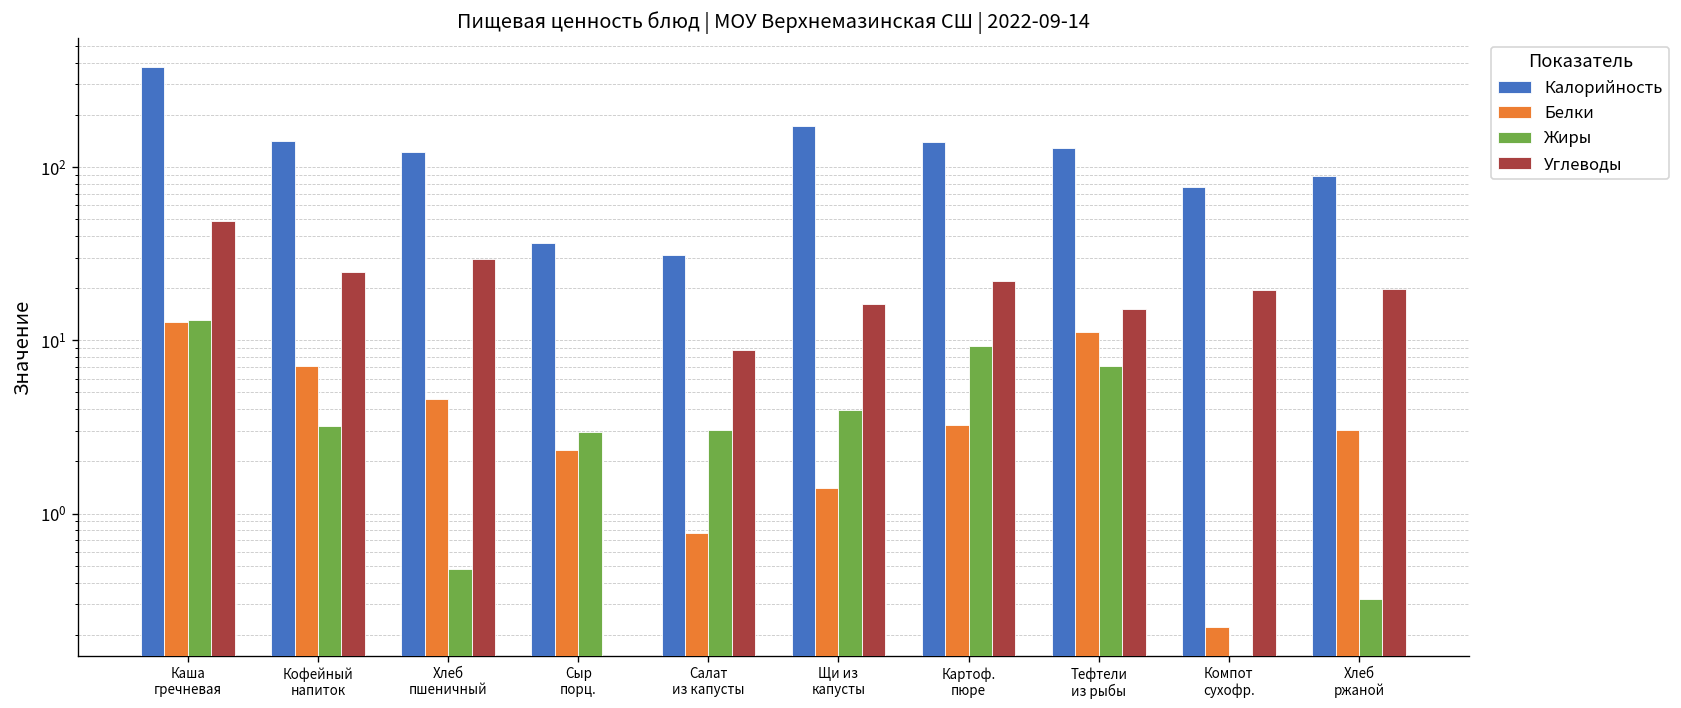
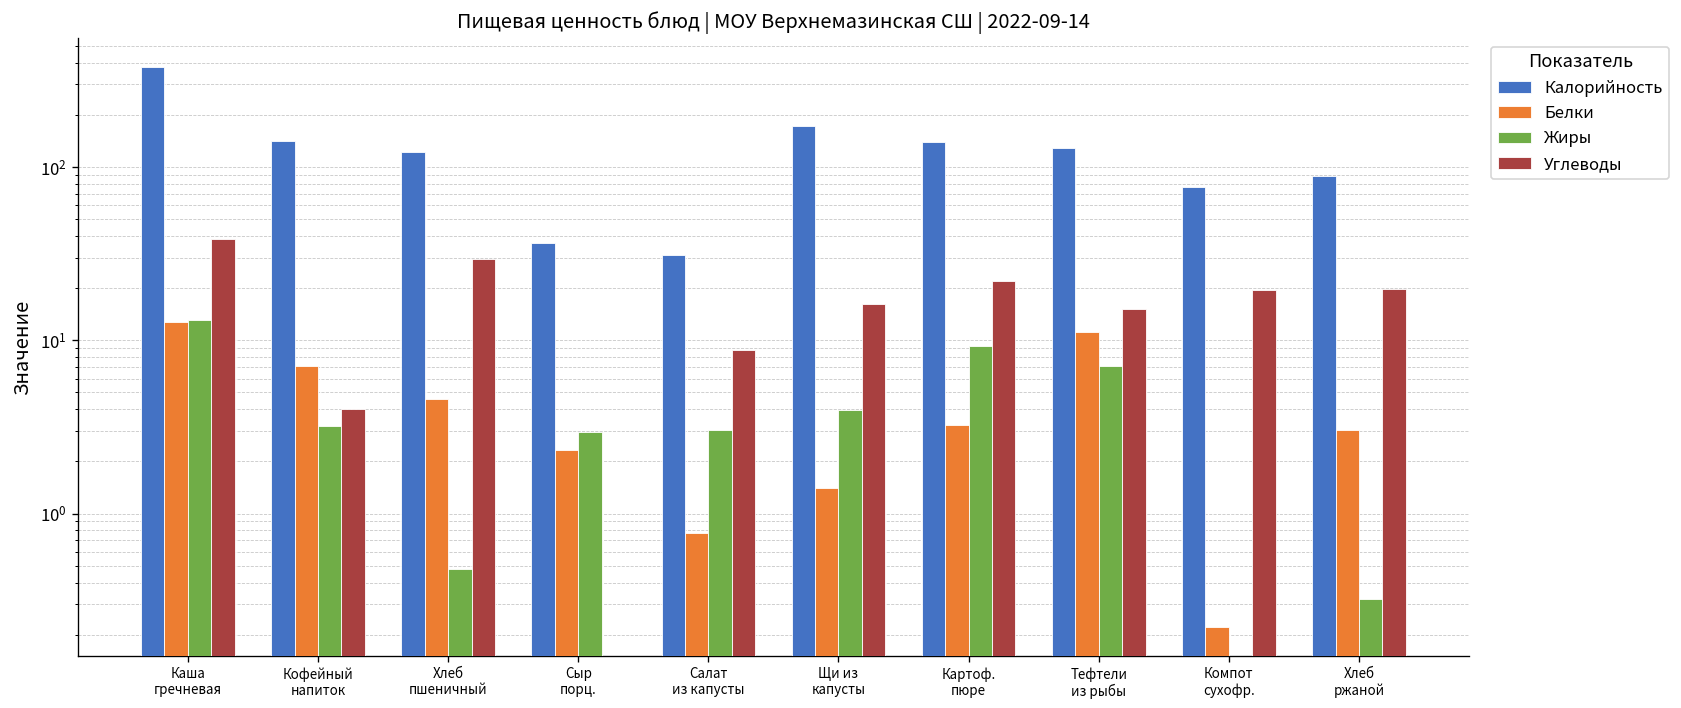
Углеводы, Каша гречневая: 49 -> 38
Углеводы, Кофейный напиток: 25 -> 4.0
